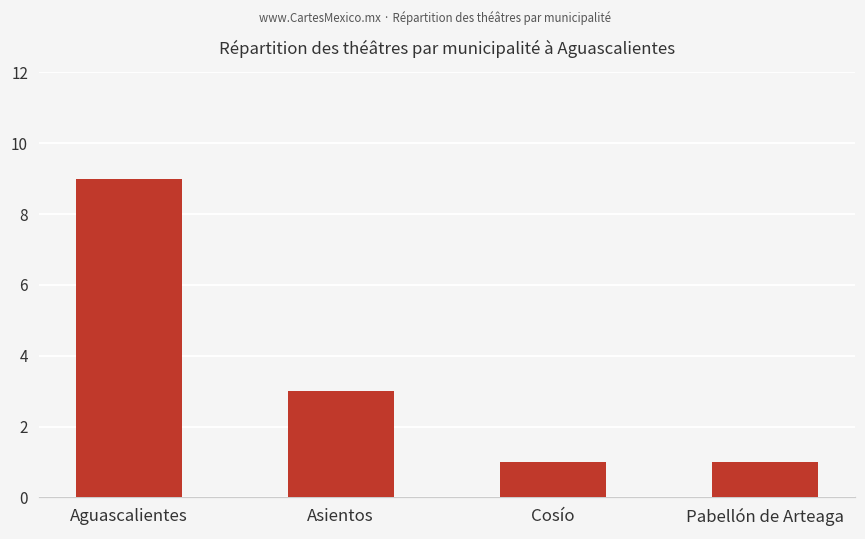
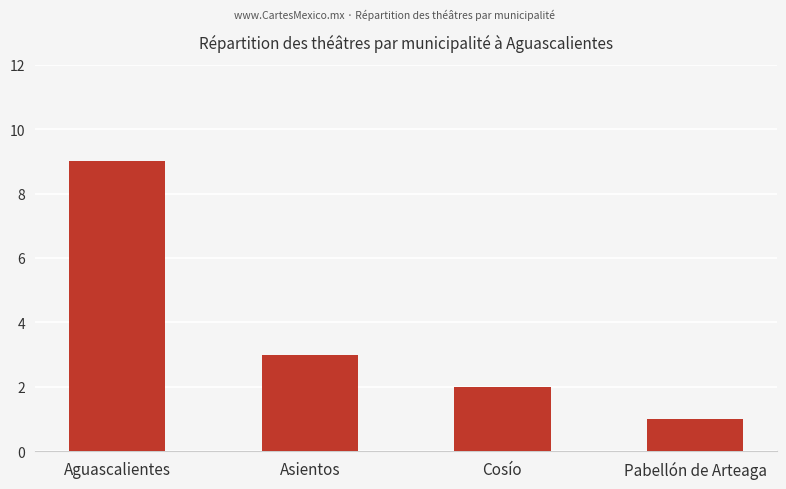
Cosío: 1 -> 2
